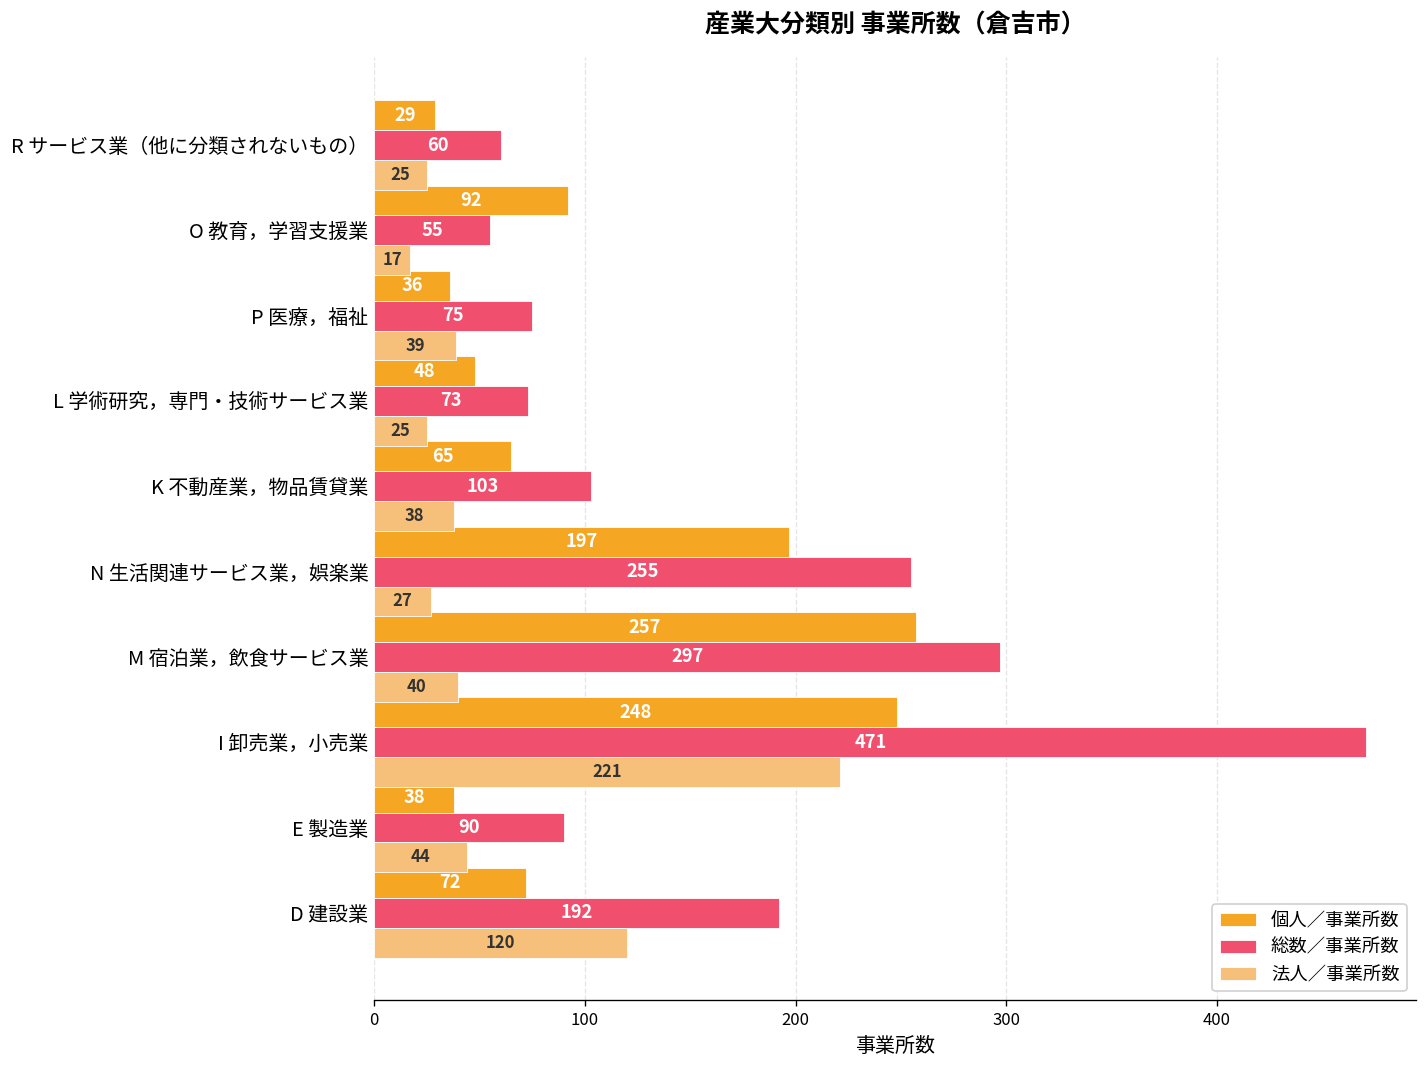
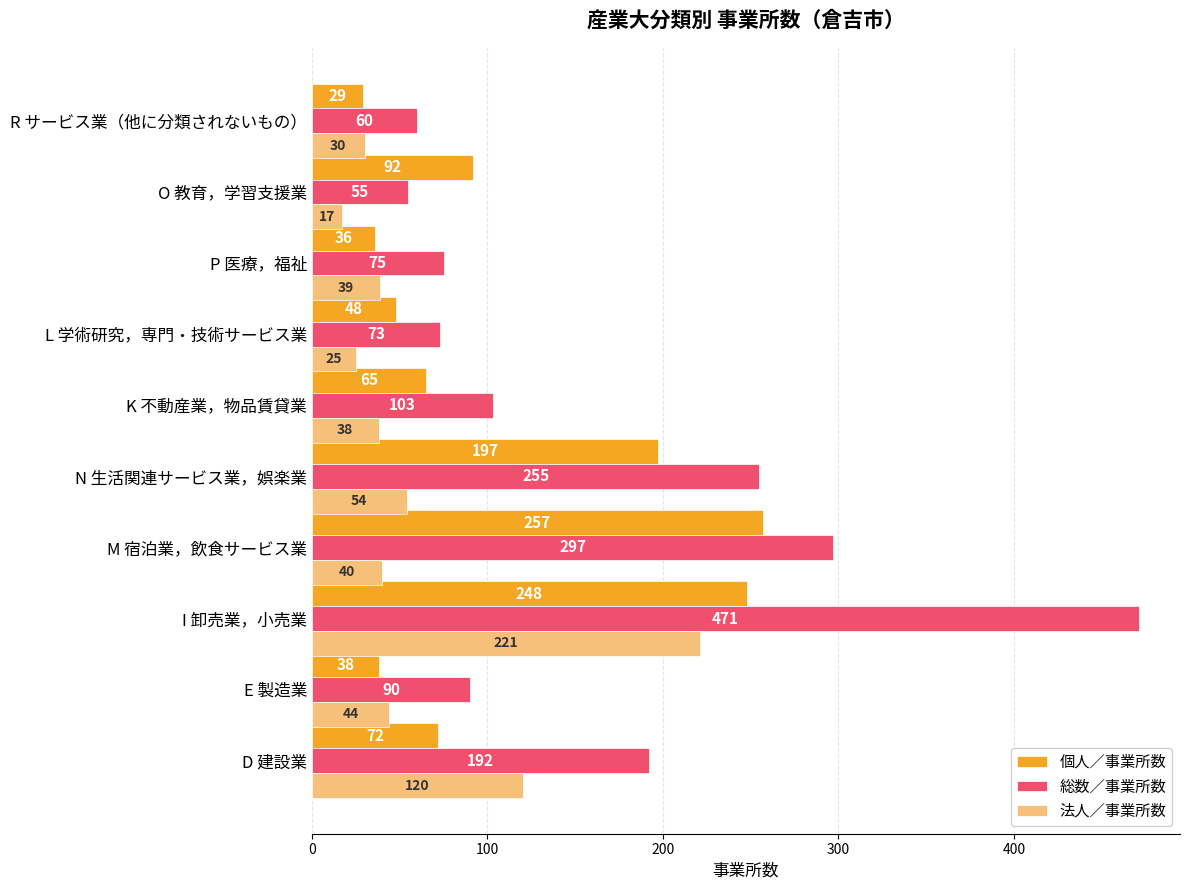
法人／事業所数, R サービス業（他に分類されないもの）: 25 -> 30
法人／事業所数, N 生活関連サービス業，娯楽業: 27 -> 54
